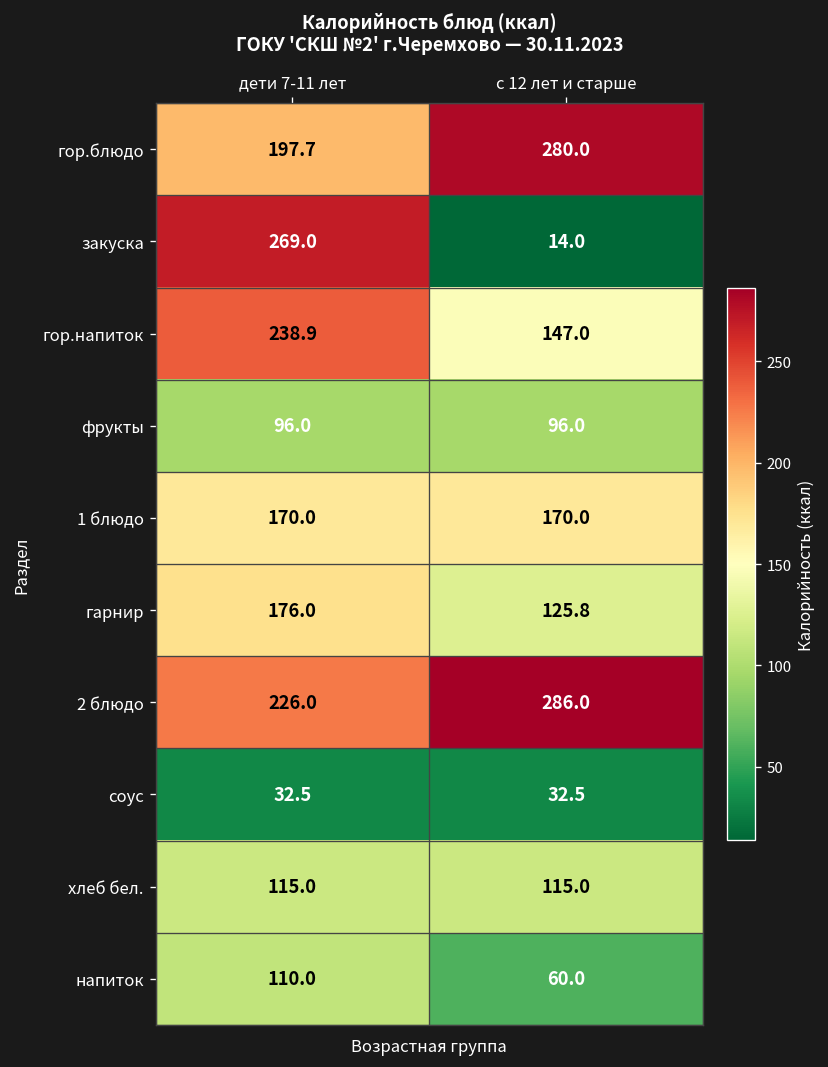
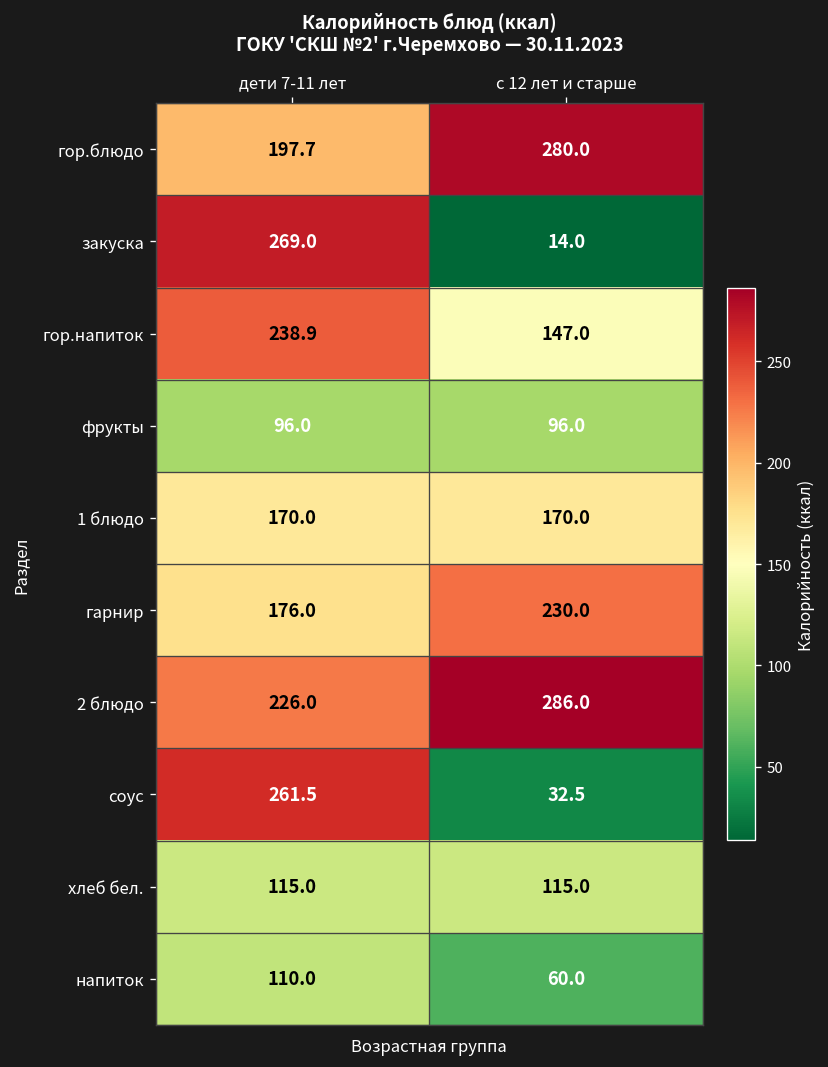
гарнир, с 12 лет и старше: 125.8 -> 230.0
соус, дети 7-11 лет: 32.5 -> 261.5
